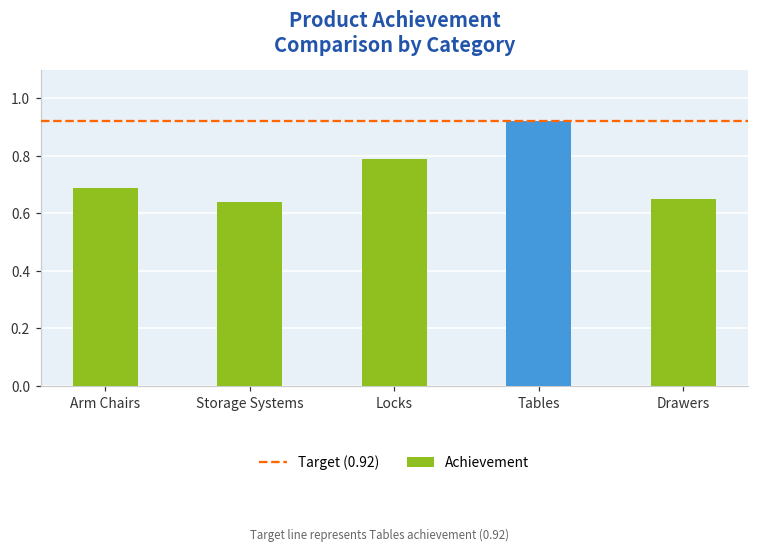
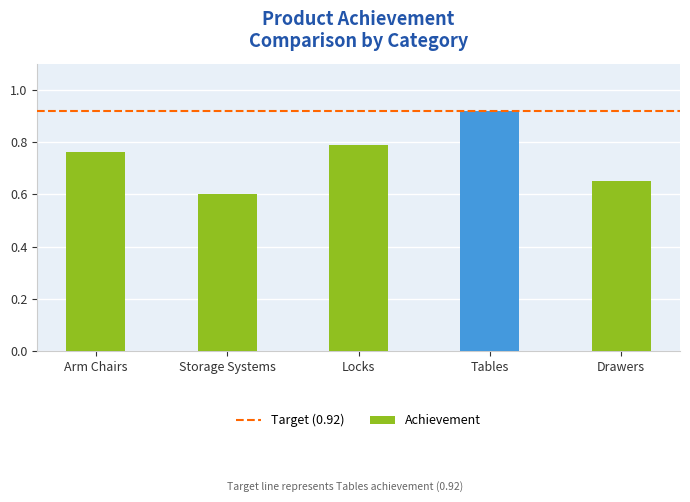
Arm Chairs: 0.69 -> 0.76
Storage Systems: 0.64 -> 0.60
